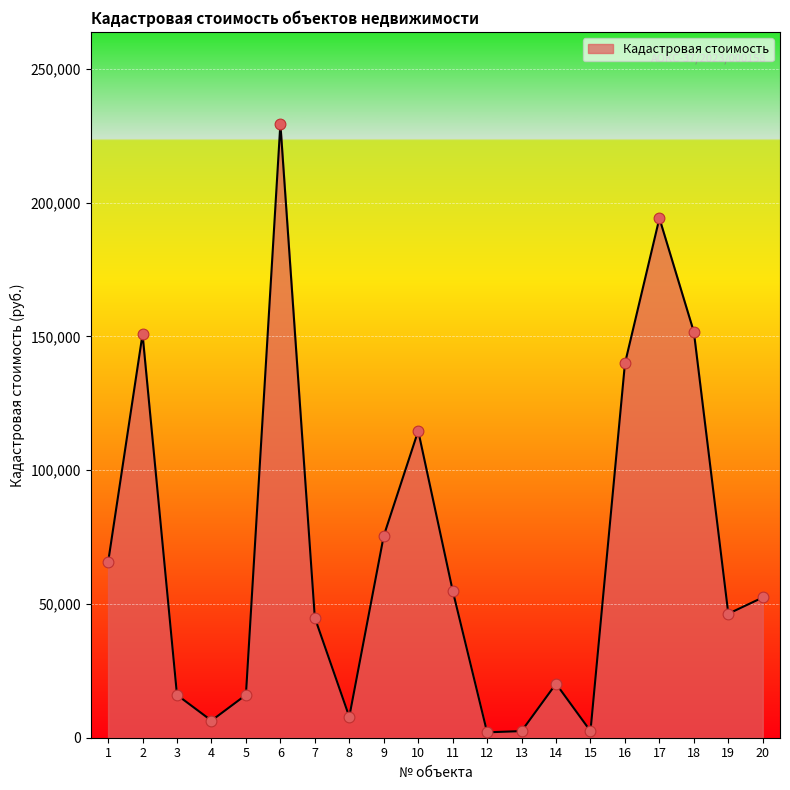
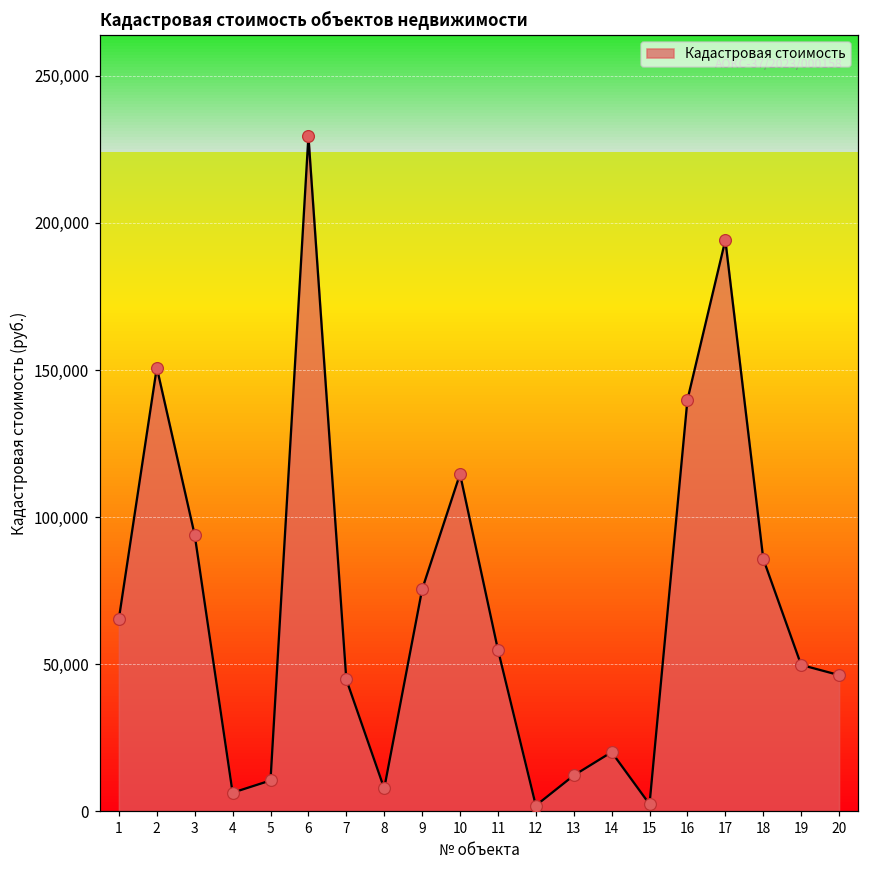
3: 16,000 -> 94,000
5: 16,000 -> 11,000
13: 2,000 -> 12,000
18: 152,000 -> 86,000
19: 46,000 -> 50,000
20: 52,000 -> 46,000
